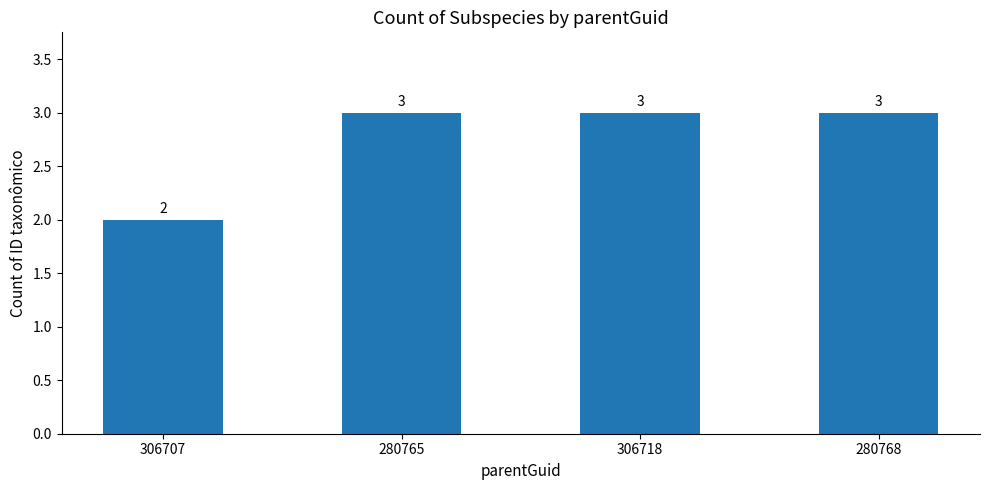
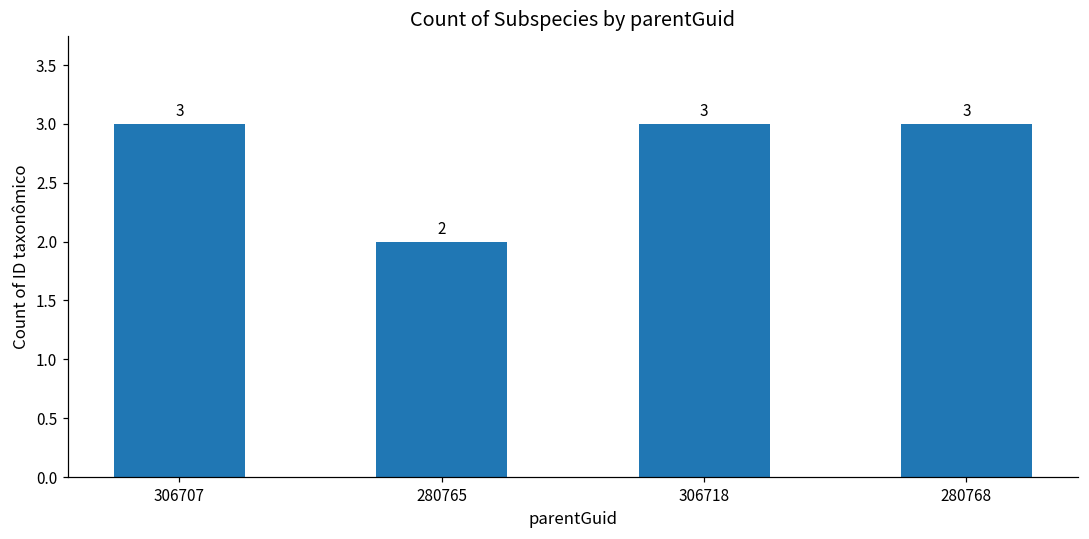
306707: 2 -> 3
280765: 3 -> 2
